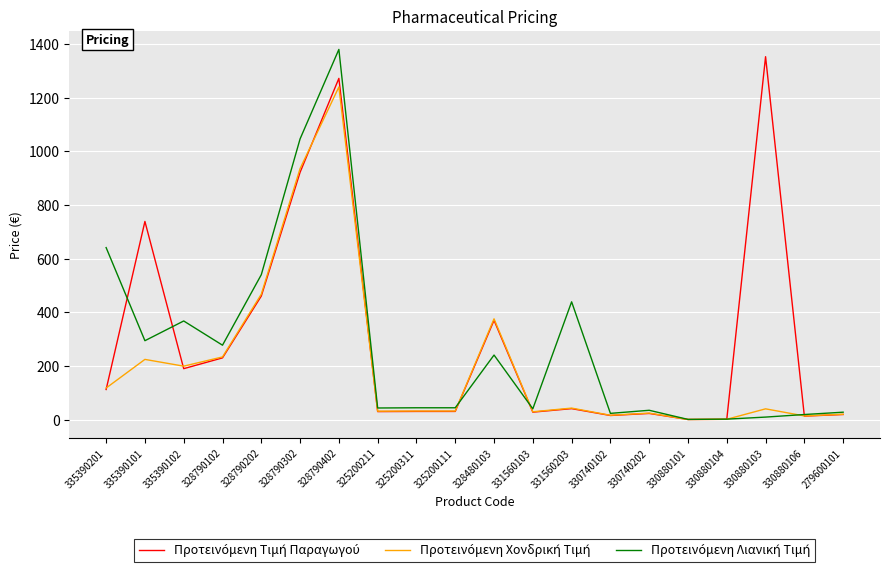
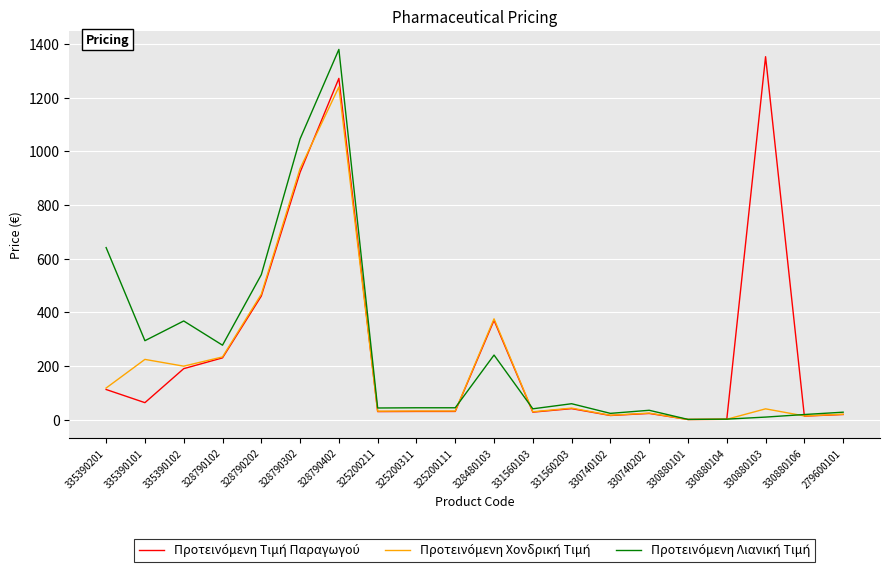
Προτεινόμενη Τιμή Παραγωγού, 335390101: 740 -> 60
Προτεινόμενη Λιανική Τιμή, 331560203: 440 -> 60
